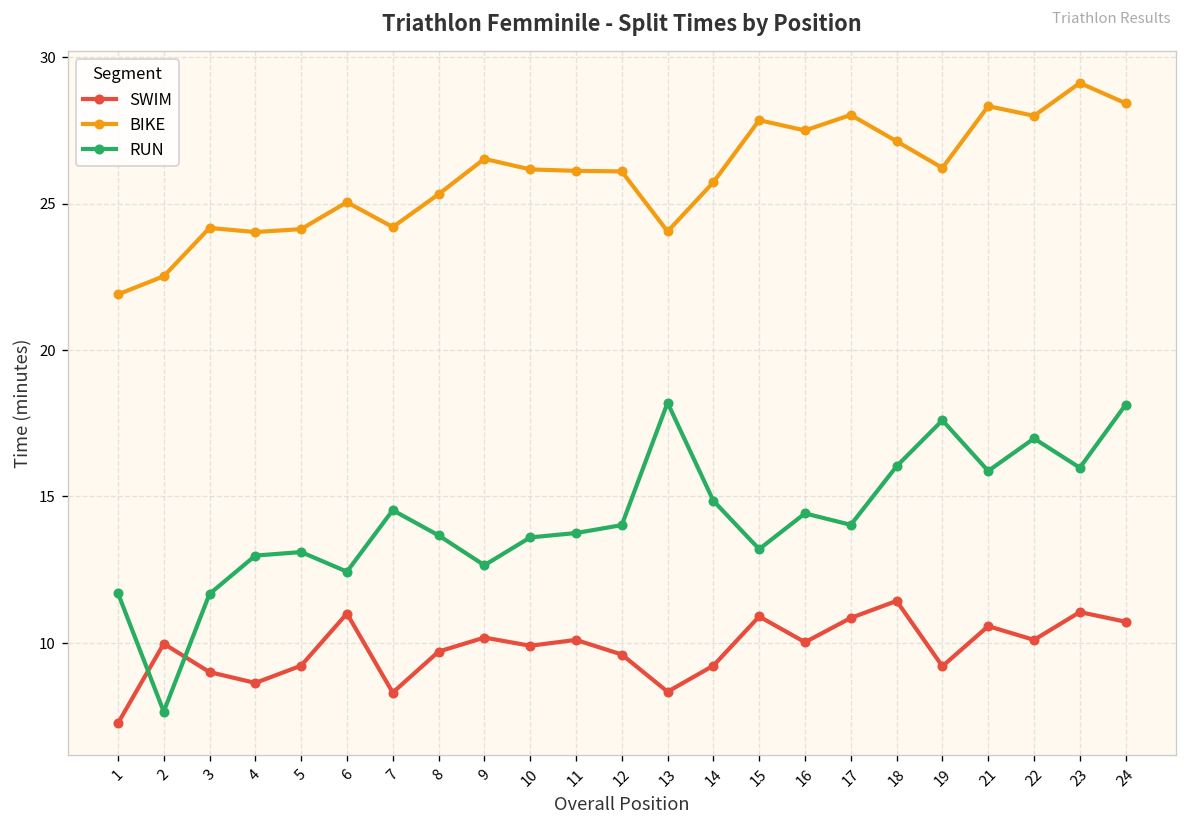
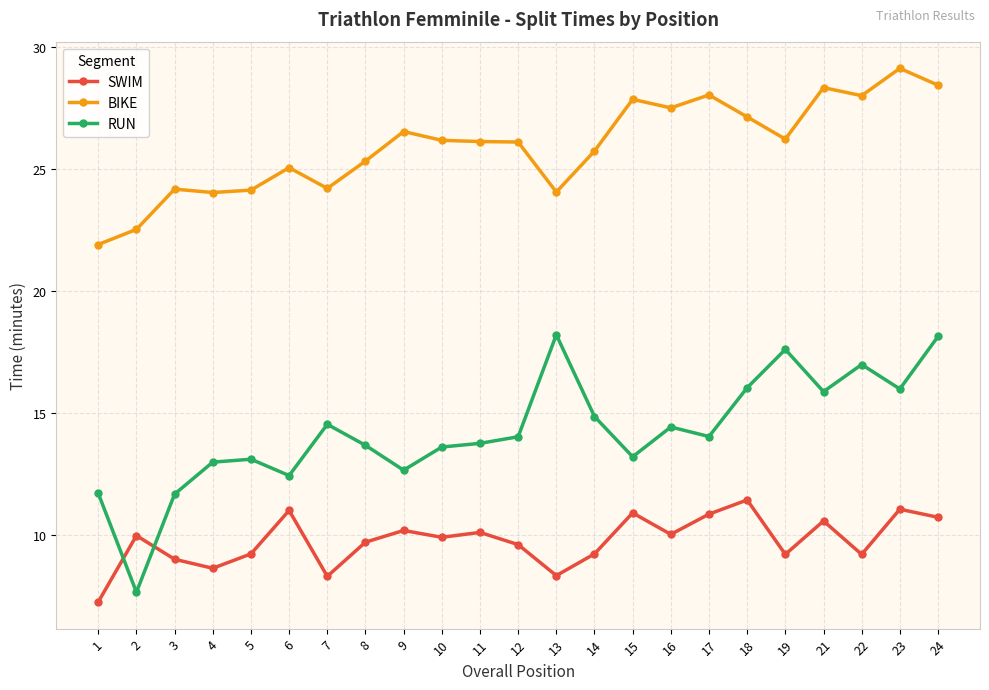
SWIM, 22: 10.1 -> 9.2
